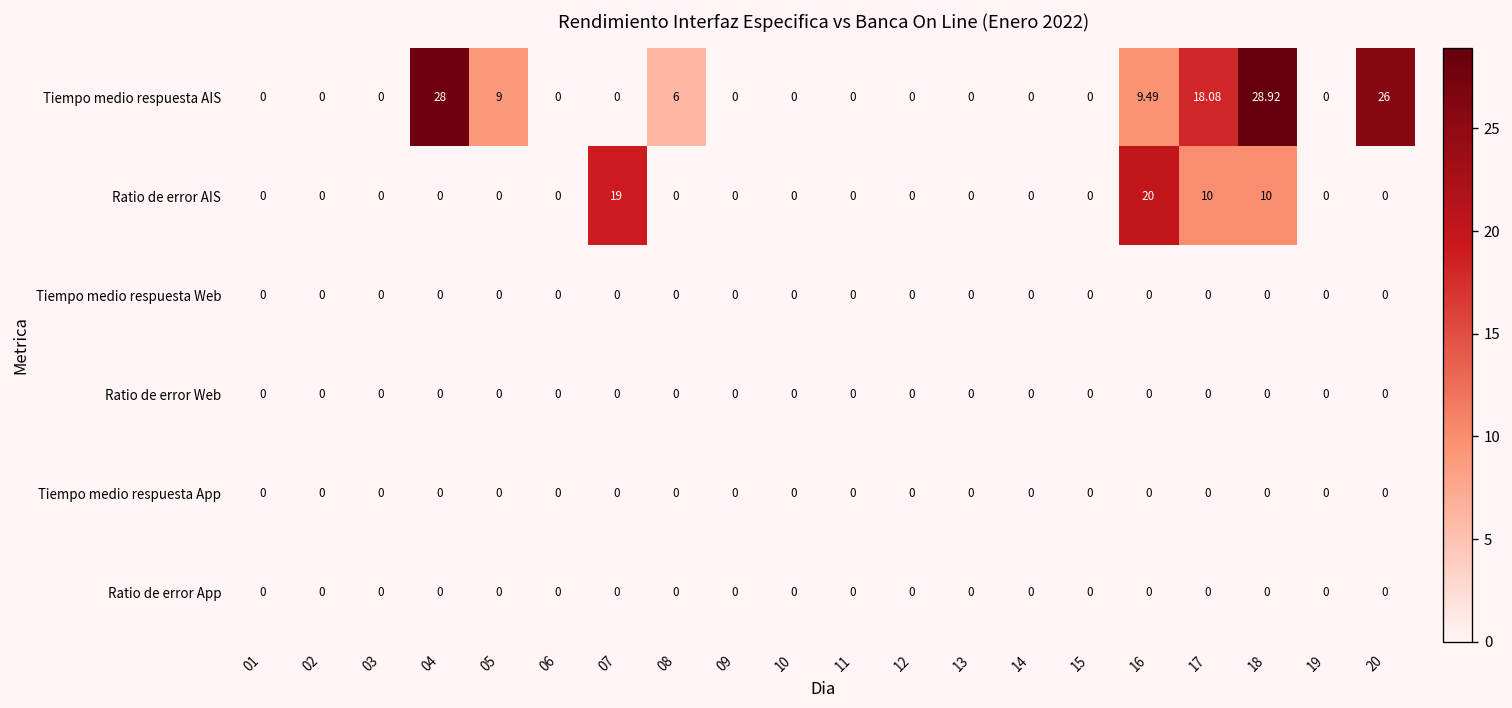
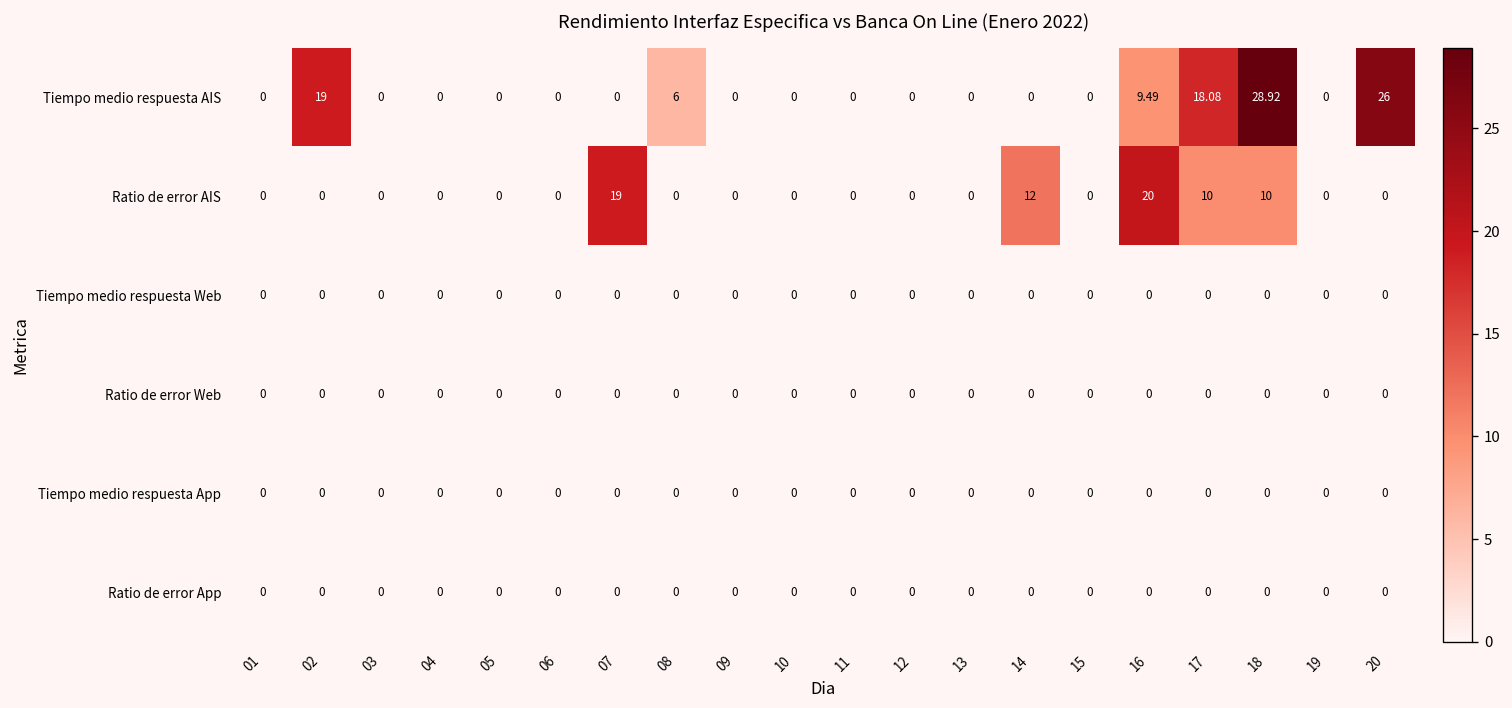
Tiempo medio respuesta AIS, 02: 0 -> 19
Tiempo medio respuesta AIS, 04: 28 -> 0
Tiempo medio respuesta AIS, 05: 9 -> 0
Ratio de error AIS, 14: 0 -> 12
